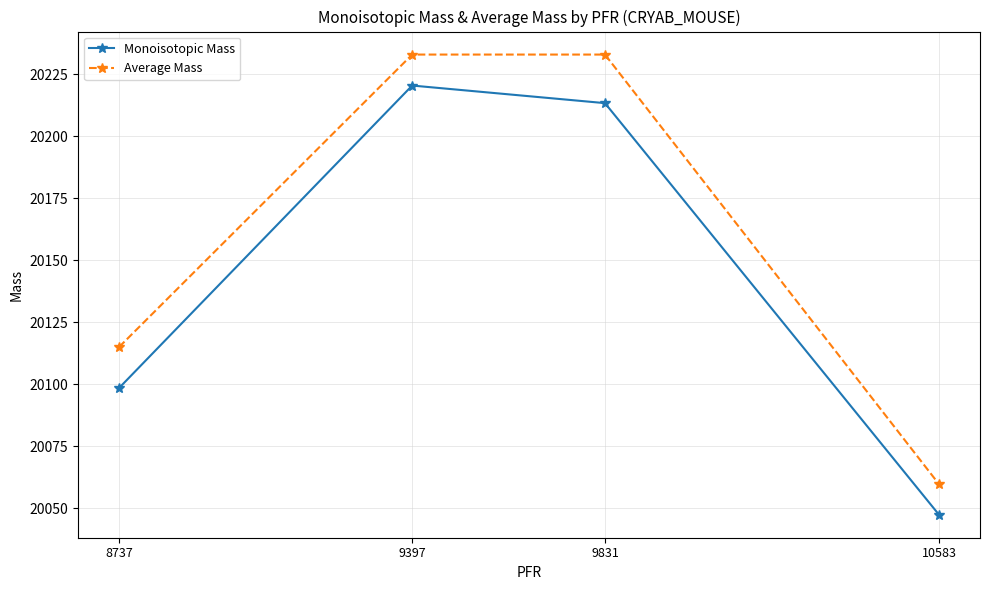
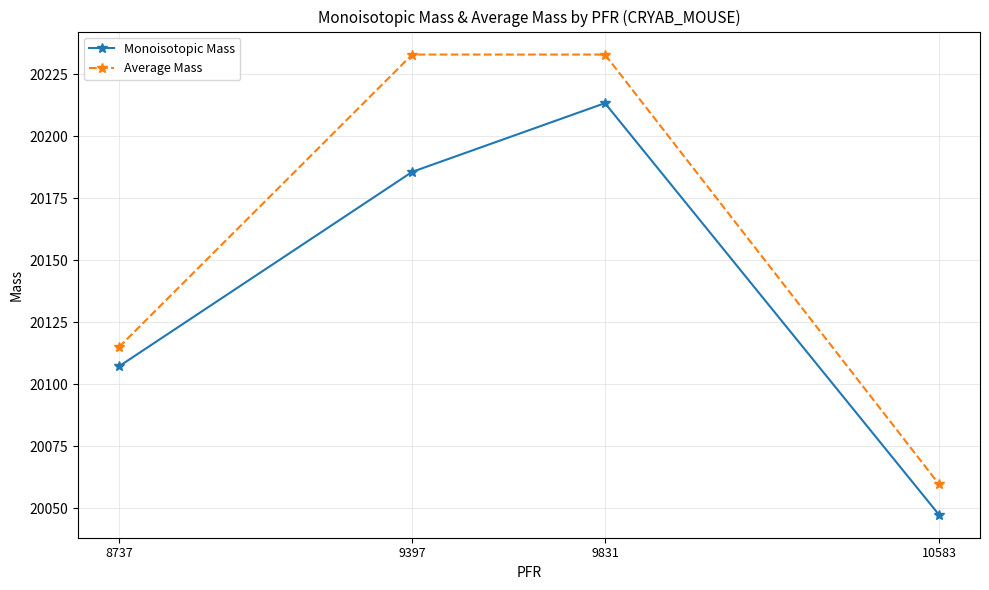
Monoisotopic Mass, 8737: 20098 -> 20107
Monoisotopic Mass, 9397: 20220 -> 20186
